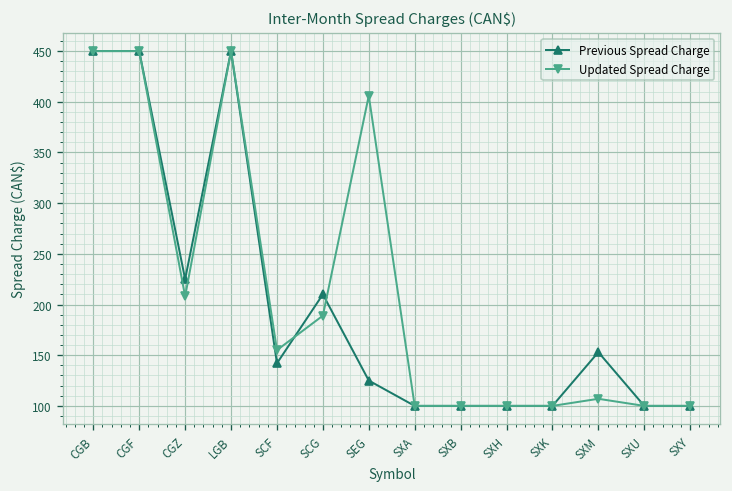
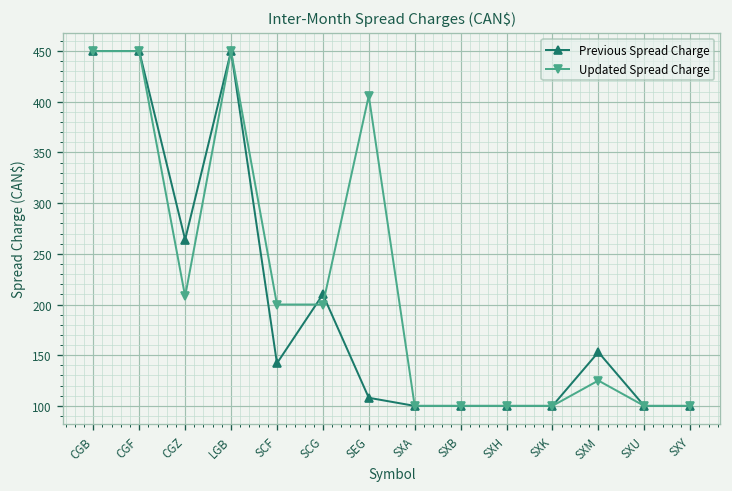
Previous Spread Charge, CGZ: 230 -> 260
Updated Spread Charge, SCF: 160 -> 200
Updated Spread Charge, SCG: 190 -> 200
Previous Spread Charge, SEG: 130 -> 110
Updated Spread Charge, SXM: 110 -> 130
